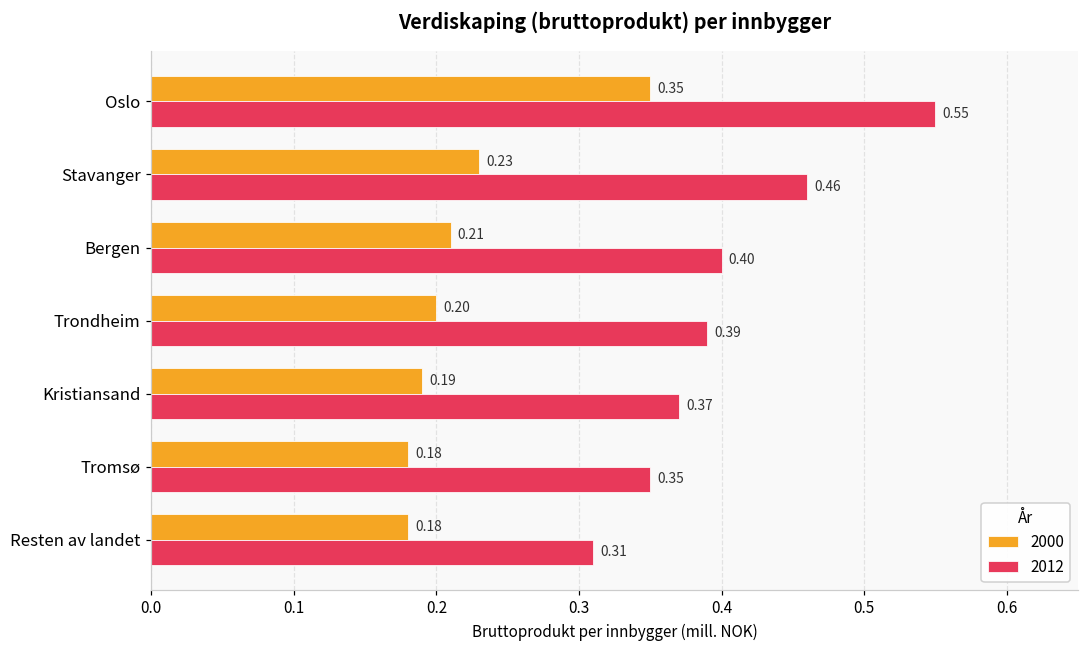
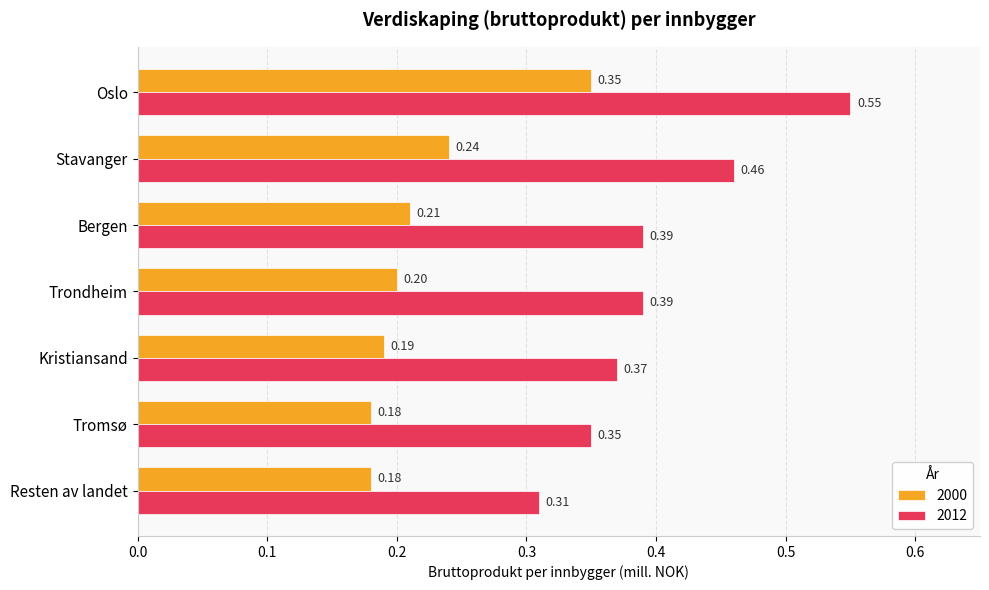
2000, Stavanger: 0.23 -> 0.24
2012, Bergen: 0.40 -> 0.39
